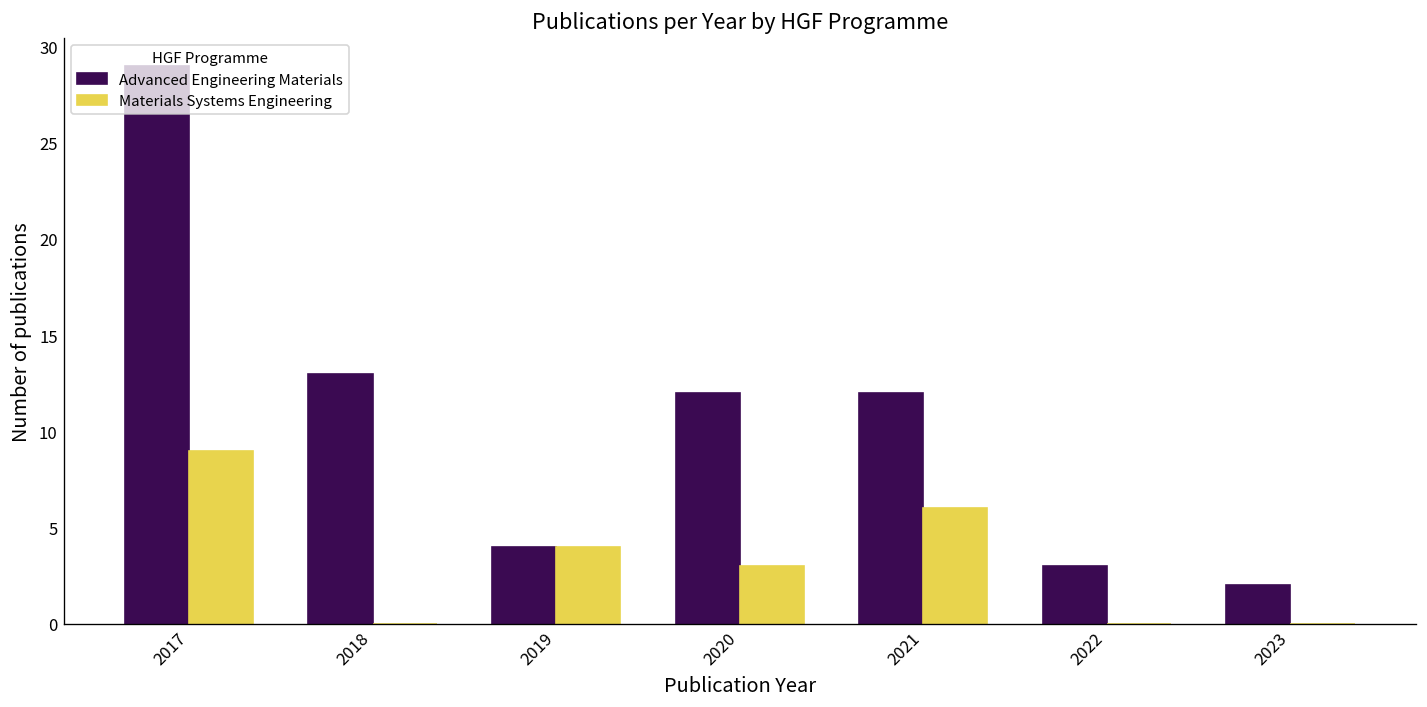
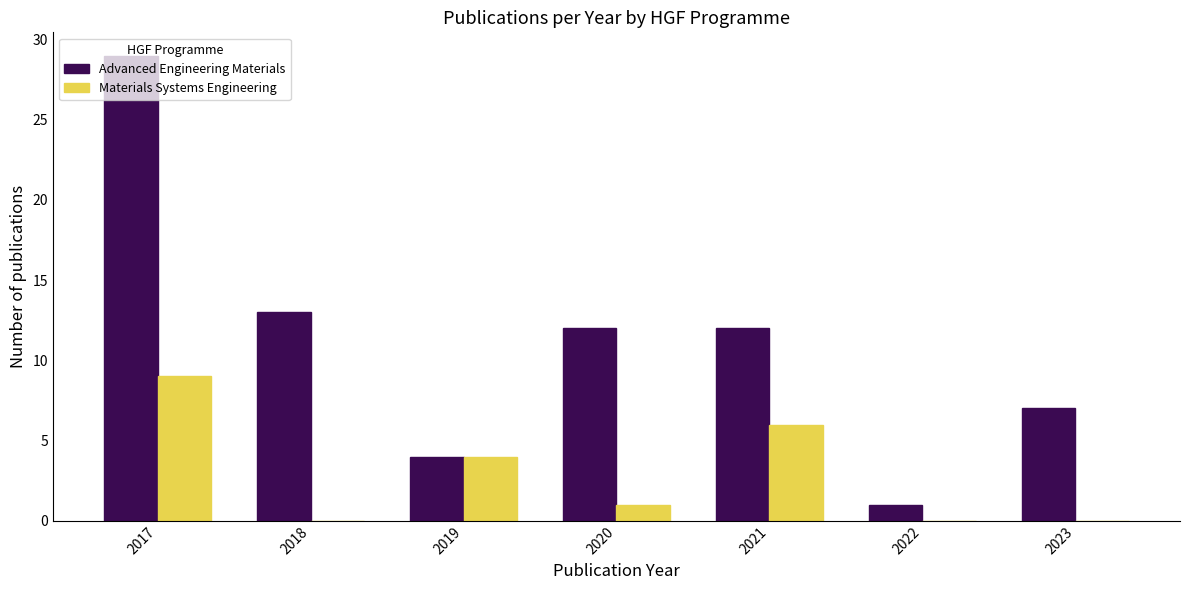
Materials Systems Engineering, 2020: 3 -> 1
Advanced Engineering Materials, 2022: 3 -> 1
Advanced Engineering Materials, 2023: 2 -> 7
